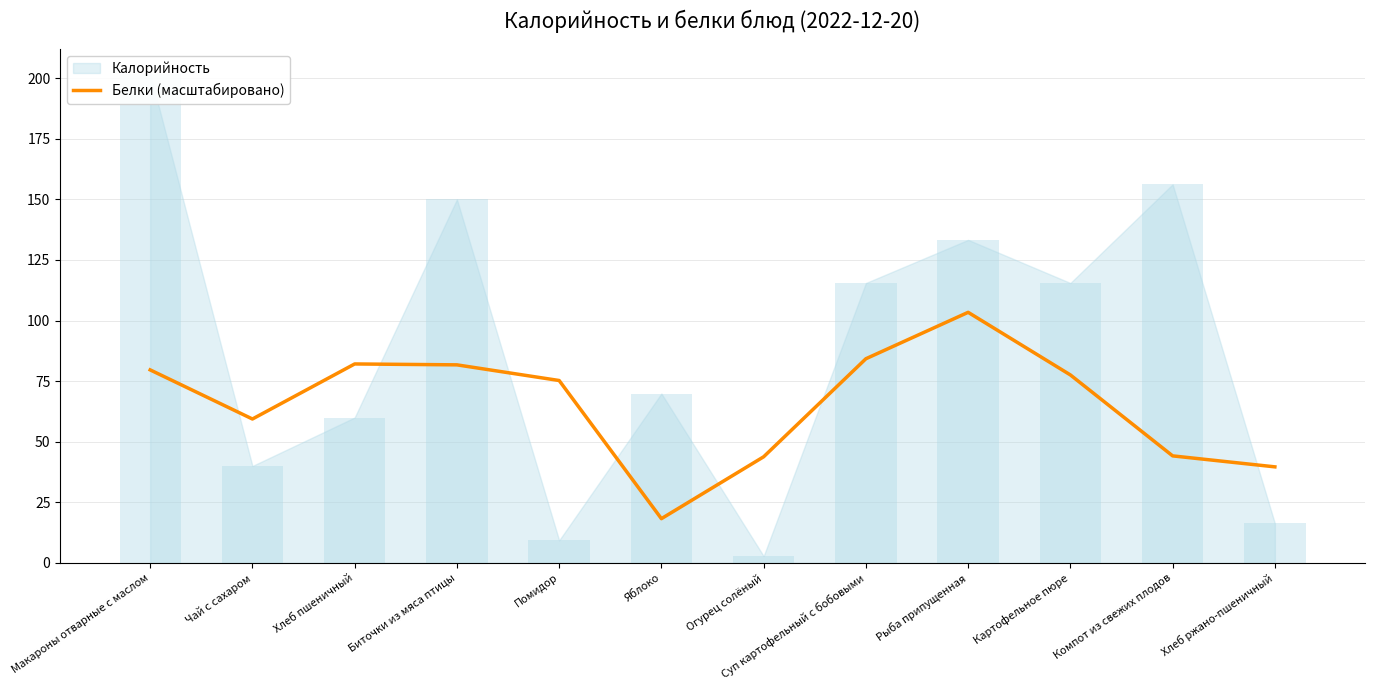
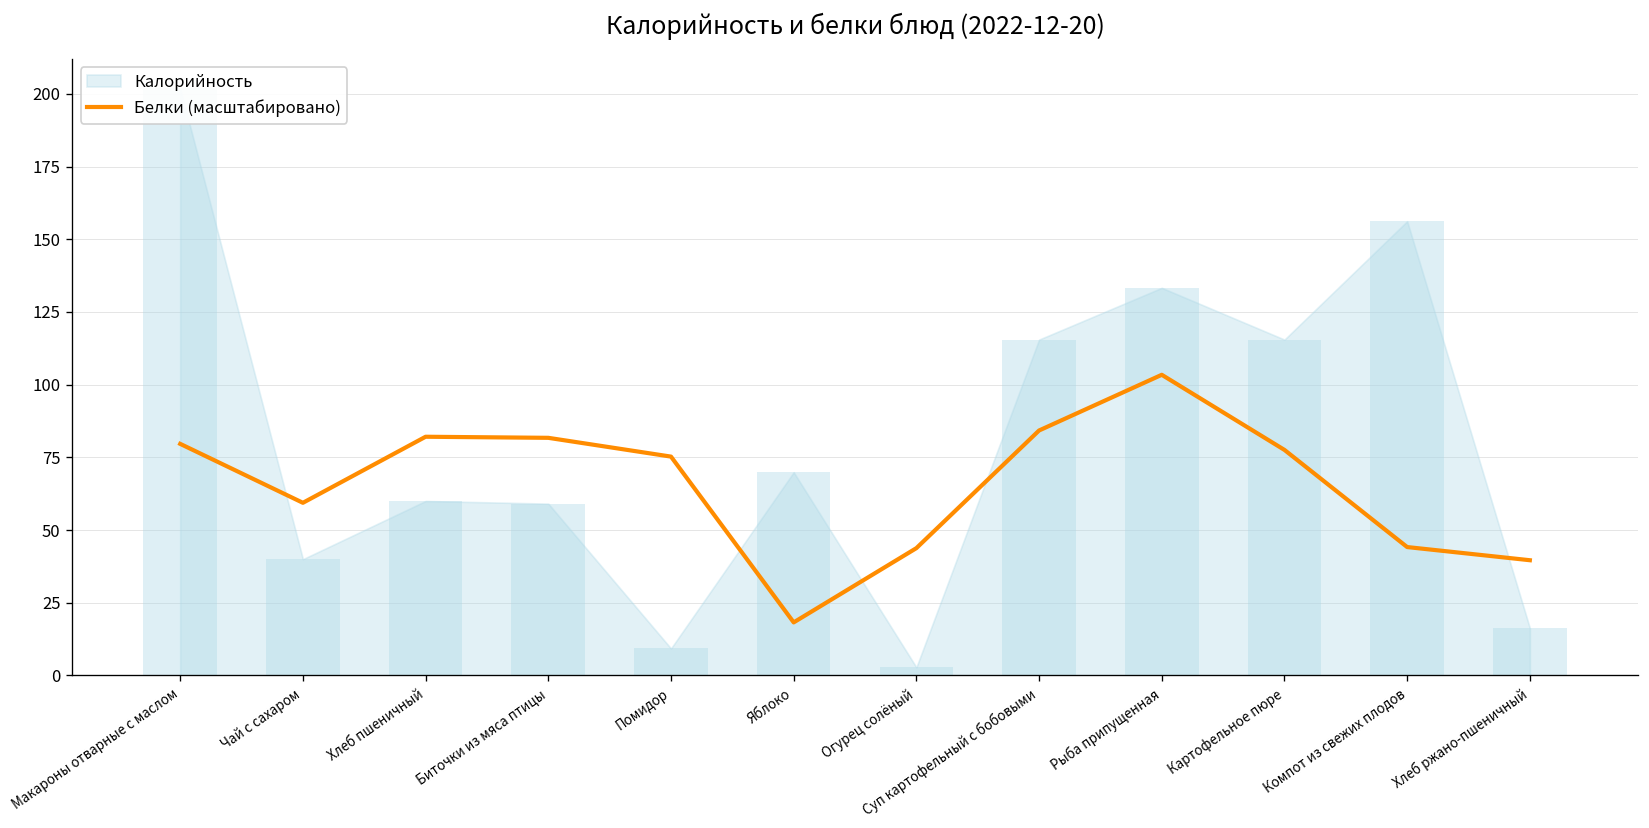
Калорийность, Биточки из мяса птицы: 150 -> 59
